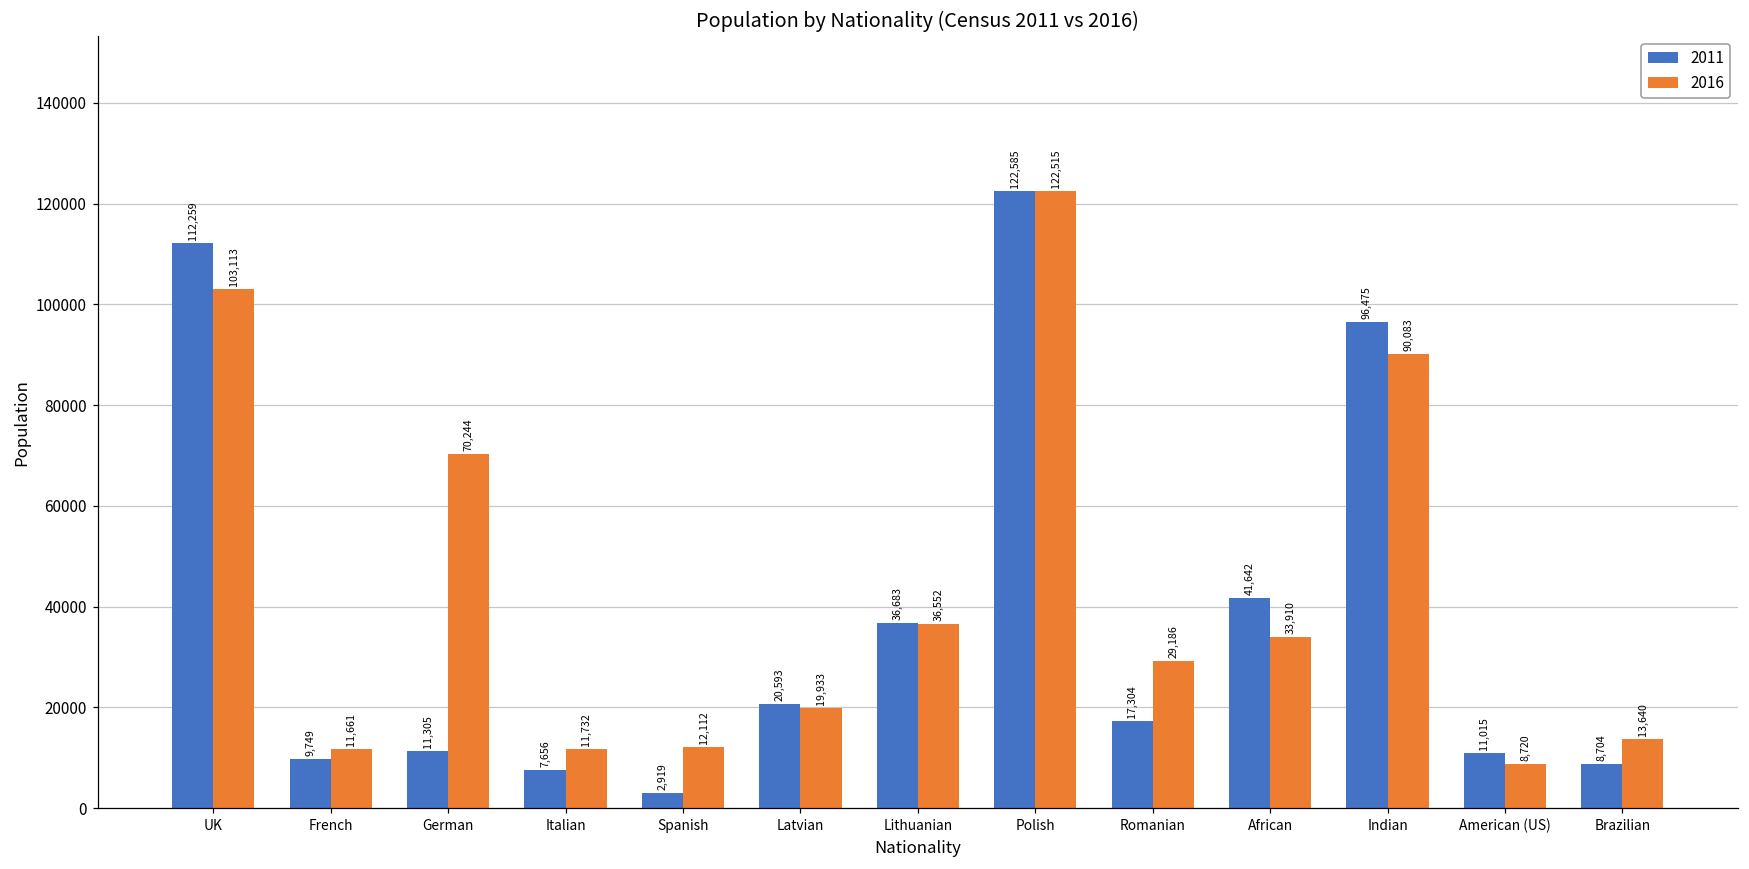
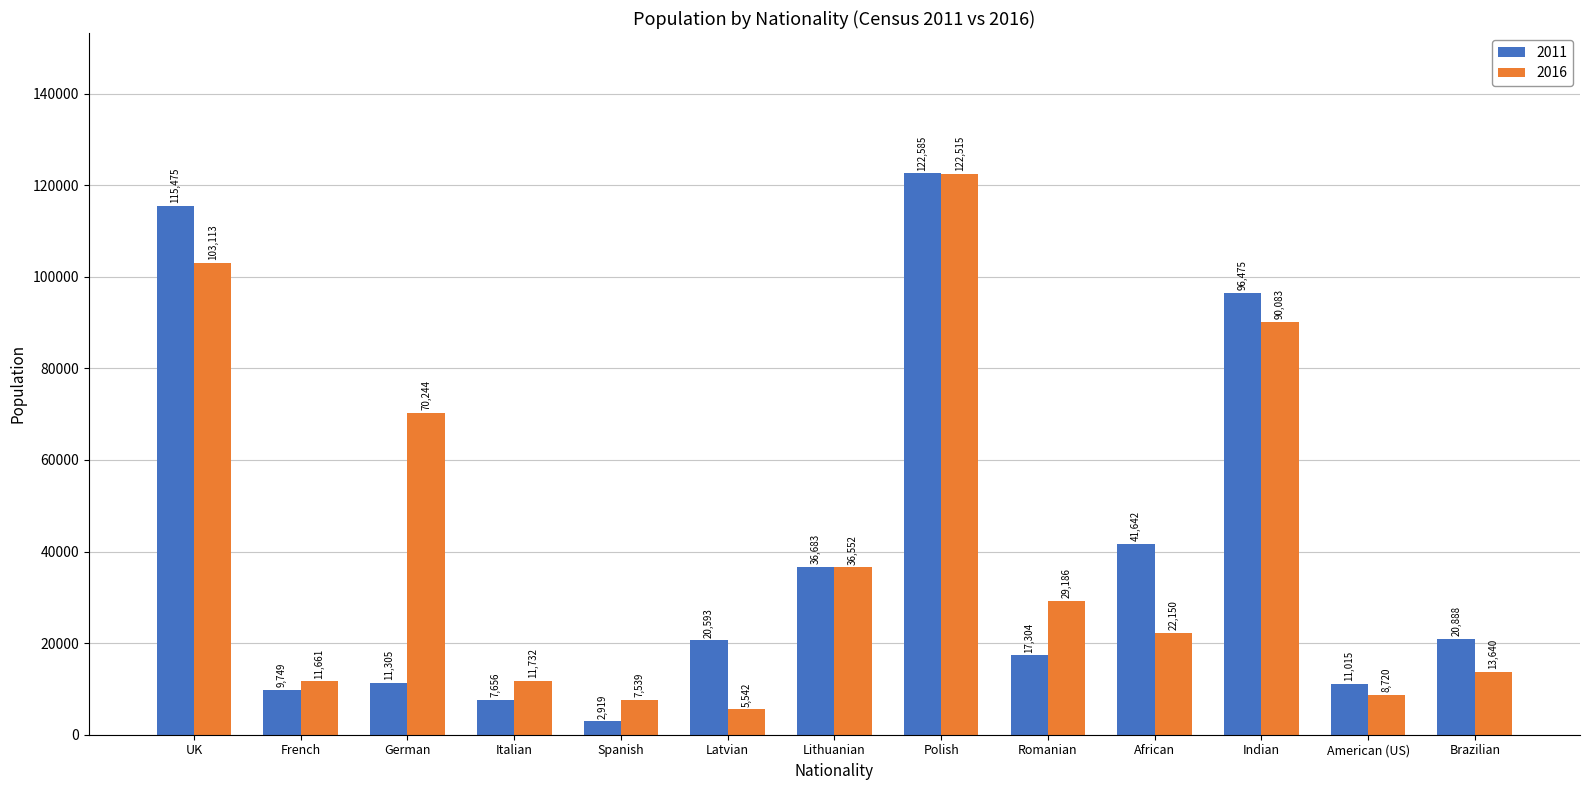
2011, UK: 112,259 -> 115,475
2016, Spanish: 12,112 -> 7,539
2016, Latvian: 19,933 -> 5,542
2016, African: 33,910 -> 22,150
2011, Brazilian: 8,704 -> 20,888
